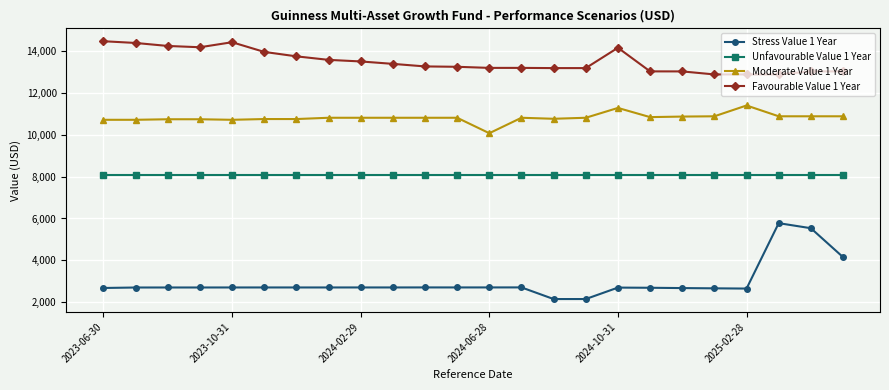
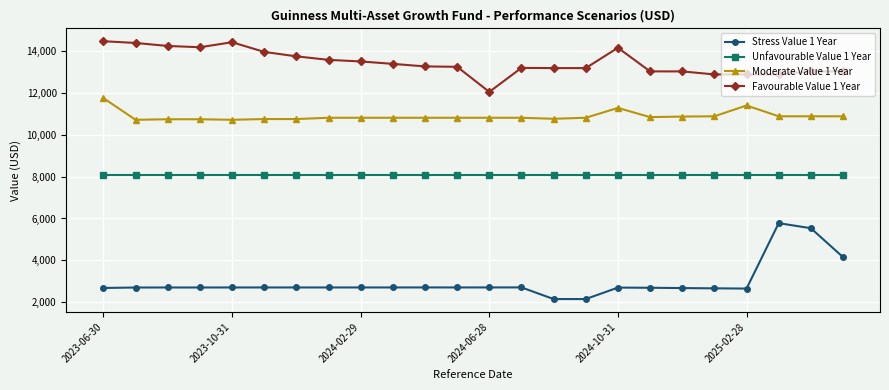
Moderate Value 1 Year, 2023-06-30: 10,700 -> 11,800
Moderate Value 1 Year, 2024-06-28: 10,100 -> 10,800
Favourable Value 1 Year, 2024-06-28: 13,200 -> 12,000
